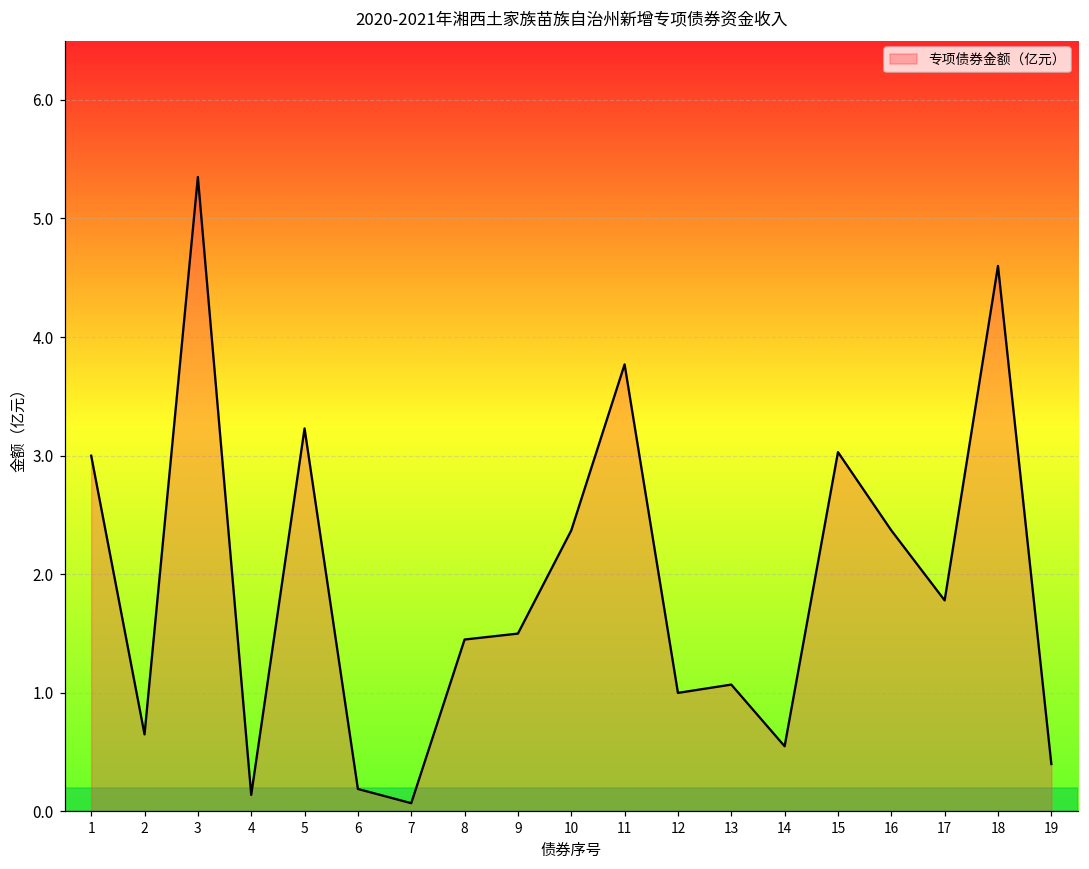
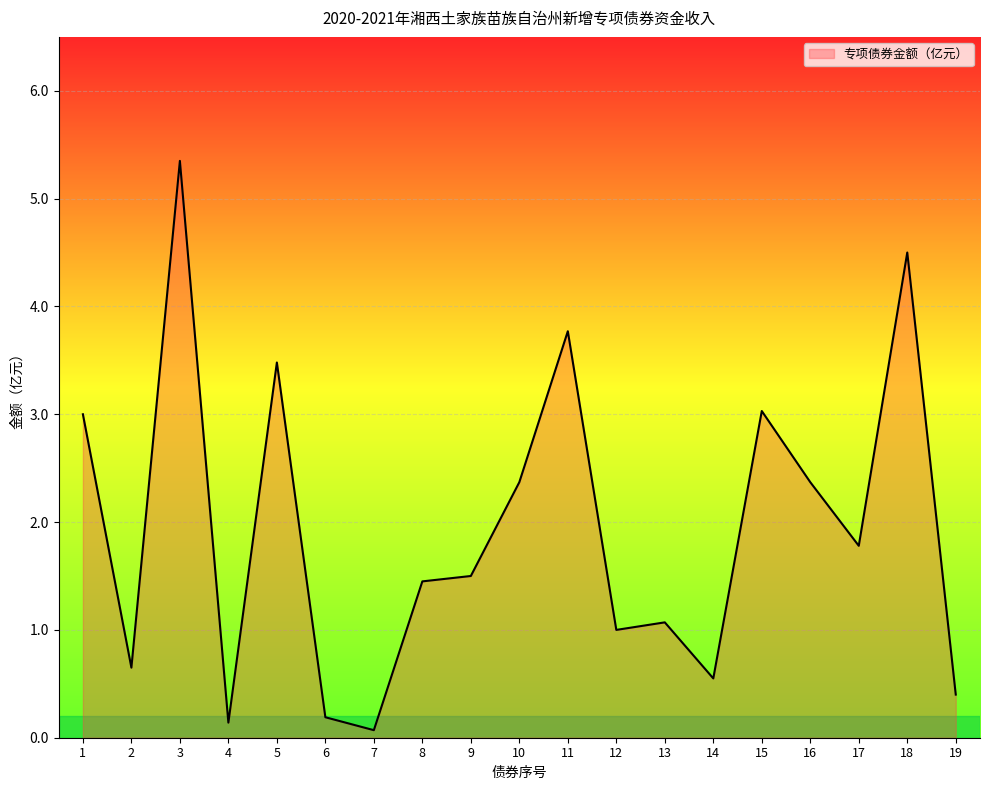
5: 3.23 -> 3.48
18: 4.6 -> 4.5
